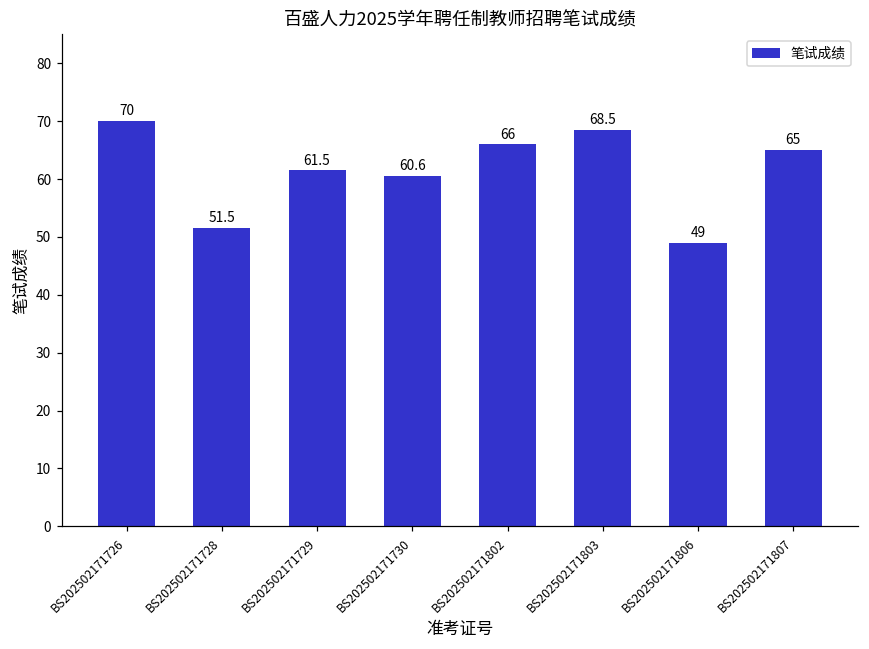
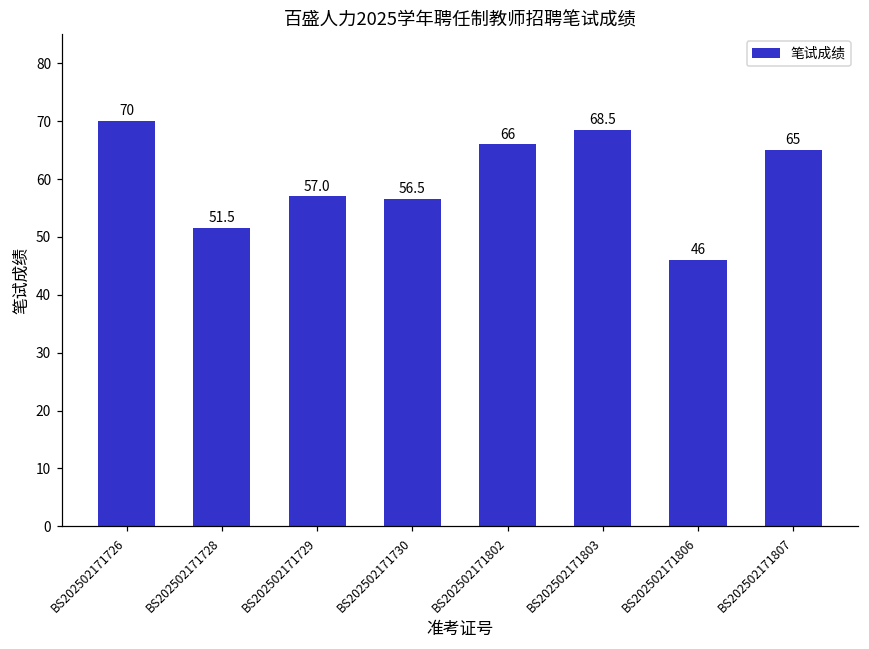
BS202502171729: 61.5 -> 57.0
BS202502171730: 60.6 -> 56.5
BS202502171806: 49 -> 46
